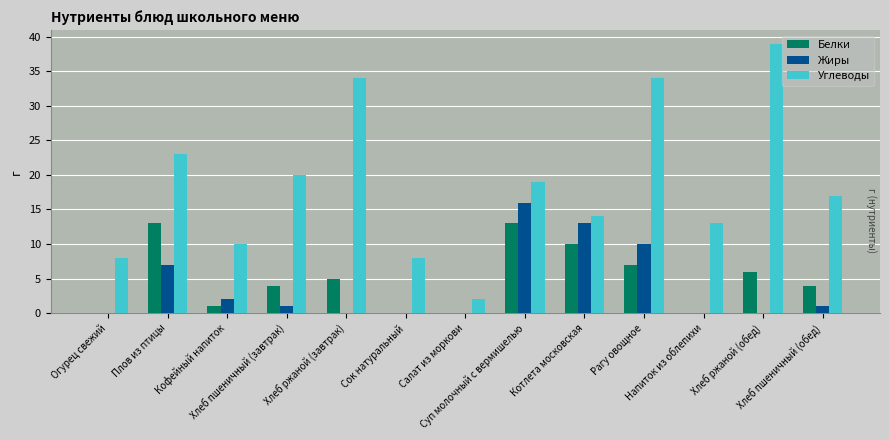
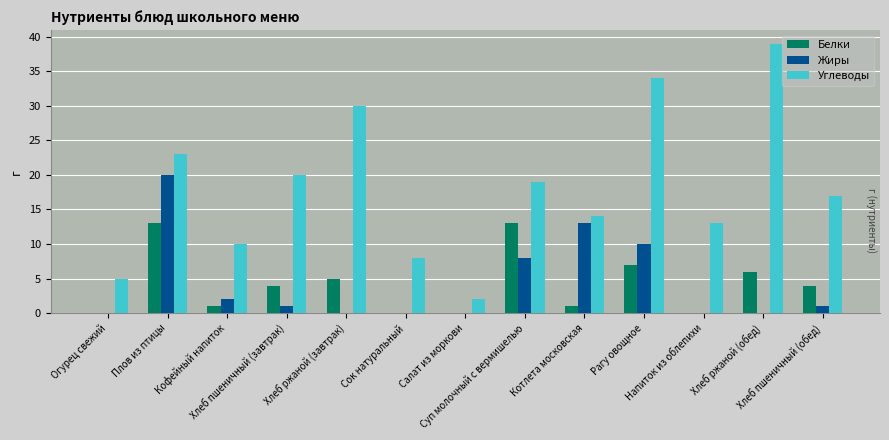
Углеводы, Огурец свежий: 8 -> 5
Жиры, Плов из птицы: 7 -> 20
Углеводы, Хлеб ржаной (завтрак): 34 -> 30
Жиры, Суп молочный с вермишелью: 16 -> 8
Белки, Котлета московская: 10 -> 1
